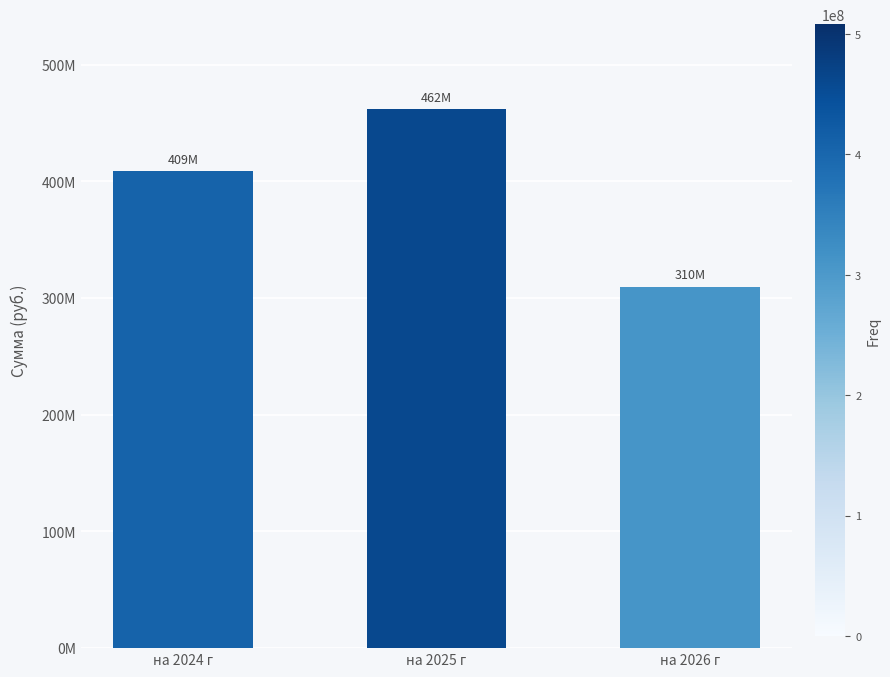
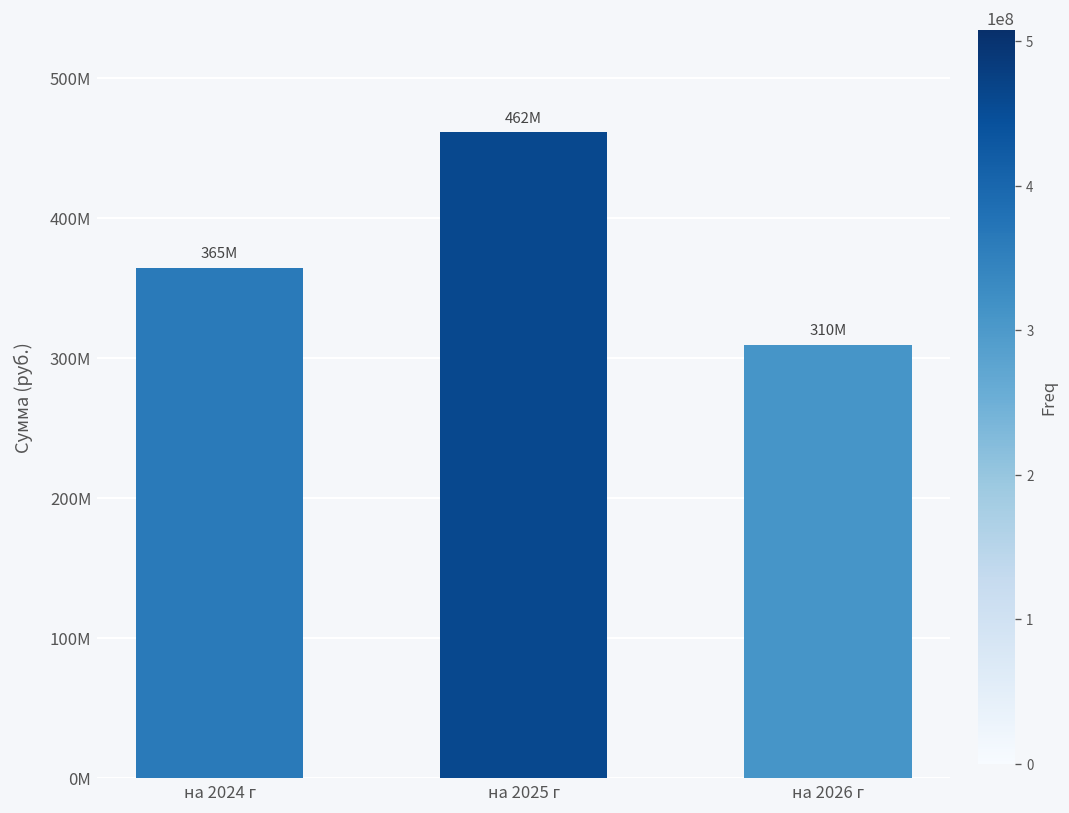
на 2024 г: 409M -> 365M
